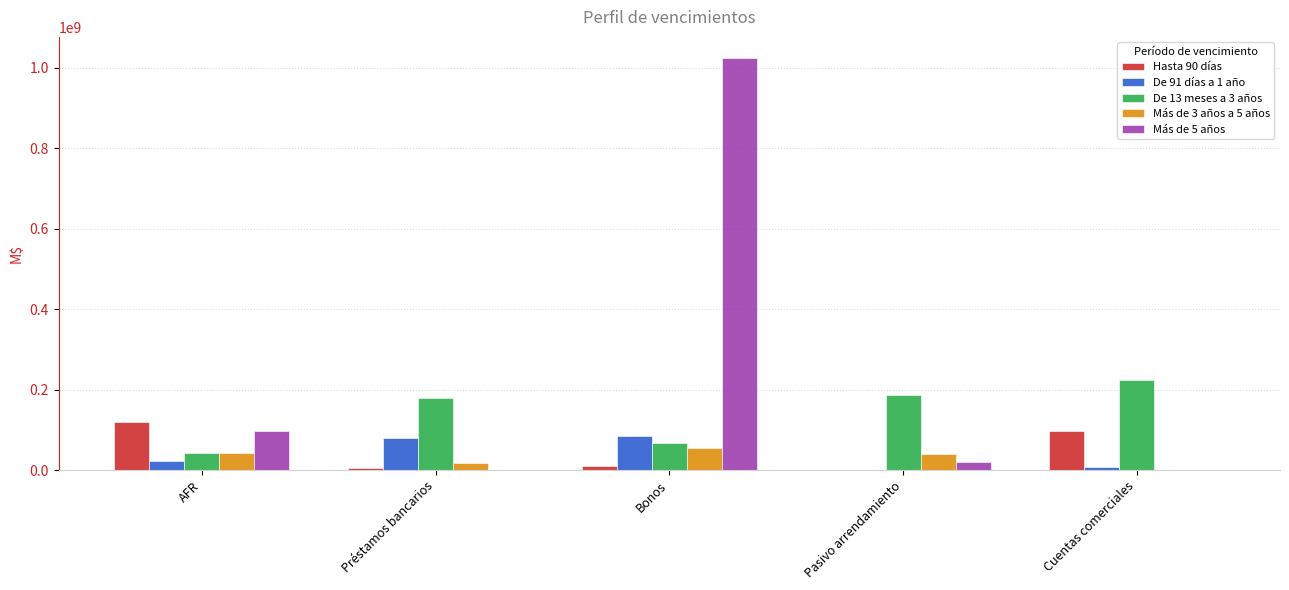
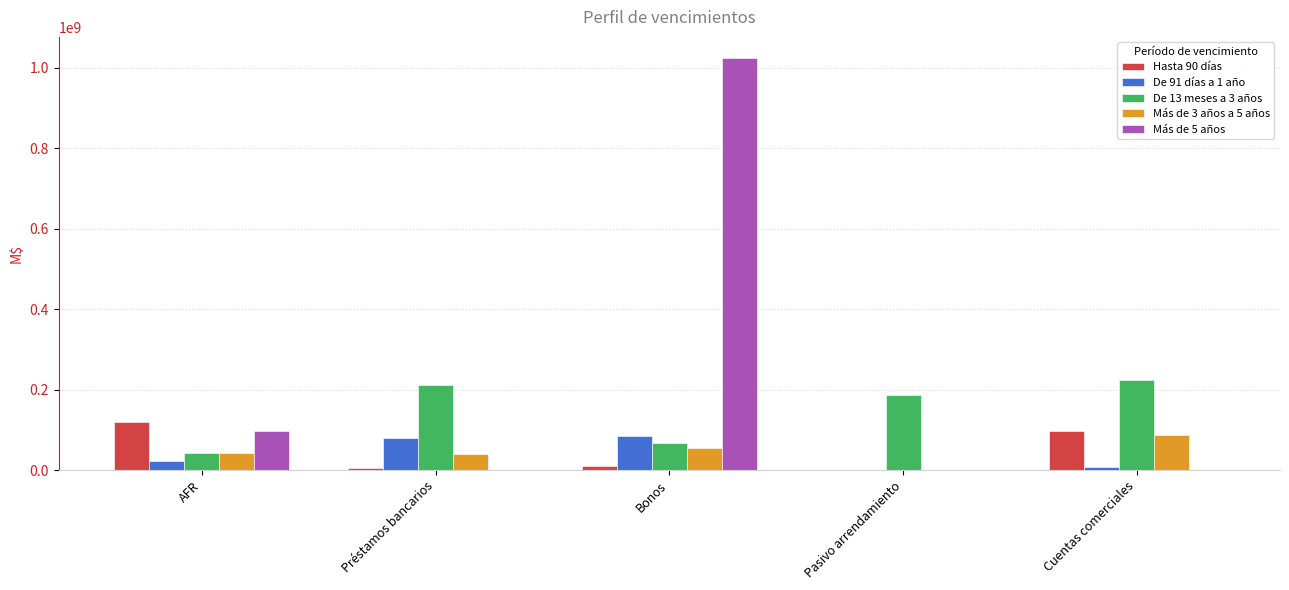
De 13 meses a 3 años, Préstamos bancarios: 180000000 -> 210000000
Más de 3 años a 5 años, Préstamos bancarios: 20000000 -> 40000000
Más de 3 años a 5 años, Pasivo arrendamiento: 40000000 -> 0
Más de 5 años, Pasivo arrendamiento: 20000000 -> 0
Más de 3 años a 5 años, Cuentas comerciales: 0 -> 90000000
